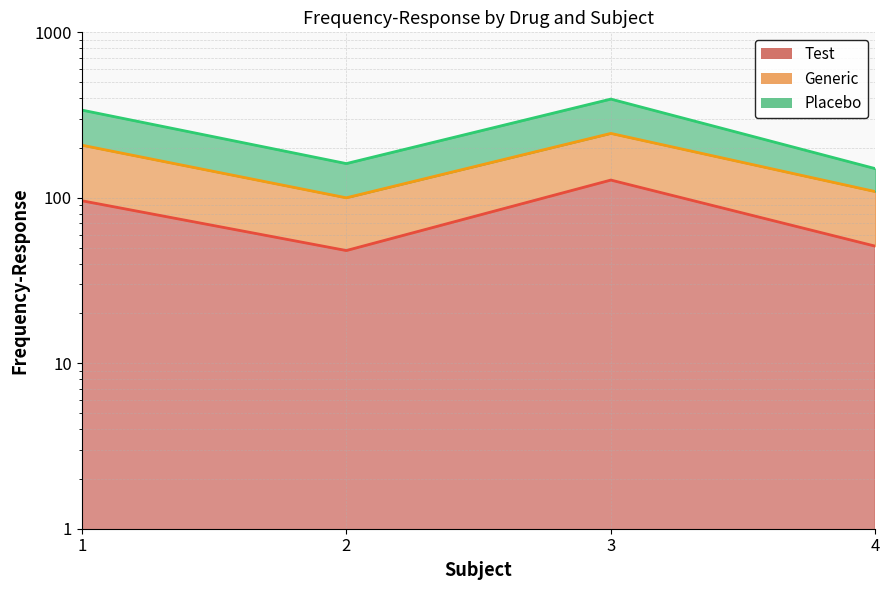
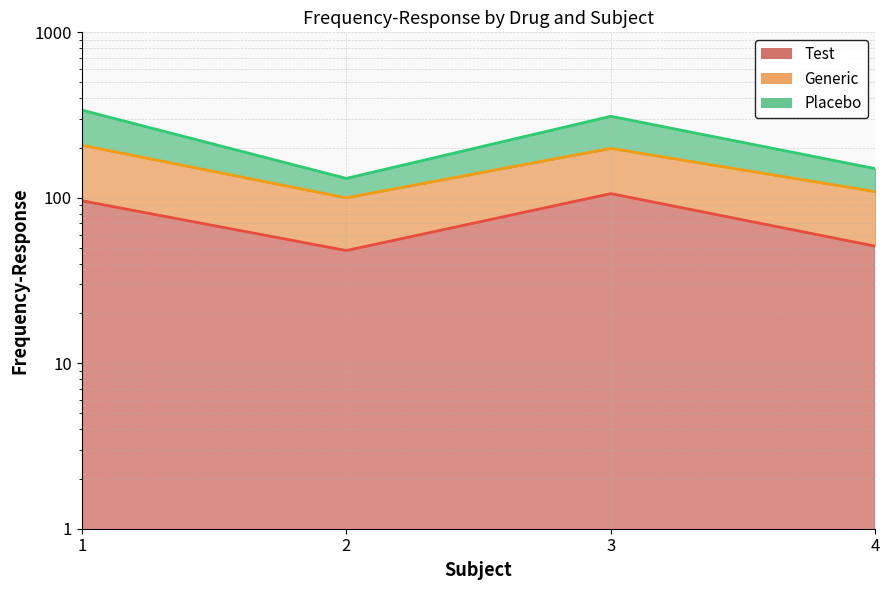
Placebo, 2: 61 -> 31
Test, 3: 130 -> 110
Generic, 3: 120 -> 90
Placebo, 3: 150 -> 110
